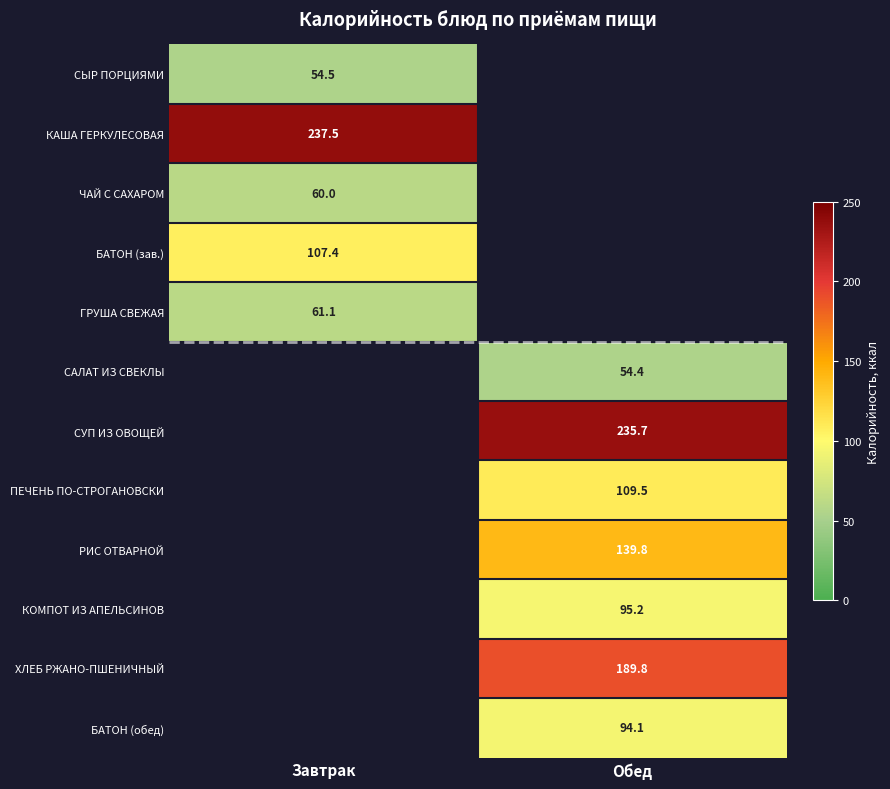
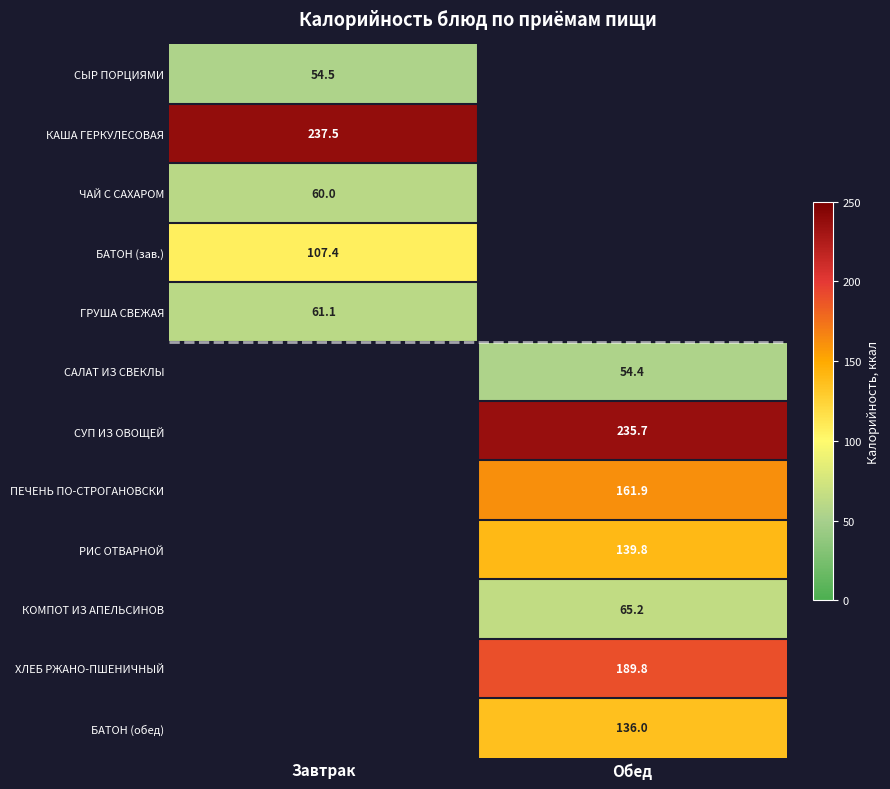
ПЕЧЕНЬ ПО-СТРОГАНОВСКИ, Обед: 109.5 -> 161.9
КОМПОТ ИЗ АПЕЛЬСИНОВ, Обед: 95.2 -> 65.2
БАТОН (обед), Обед: 94.1 -> 136.0
